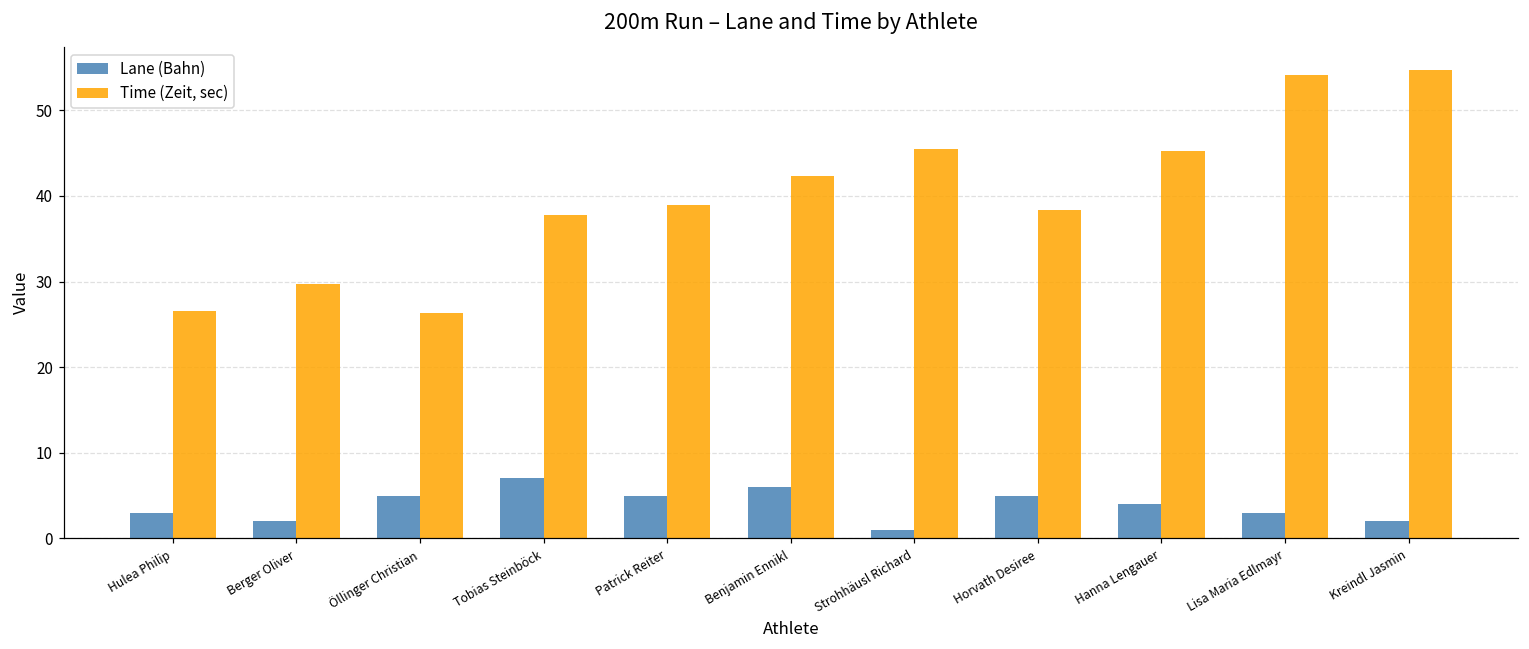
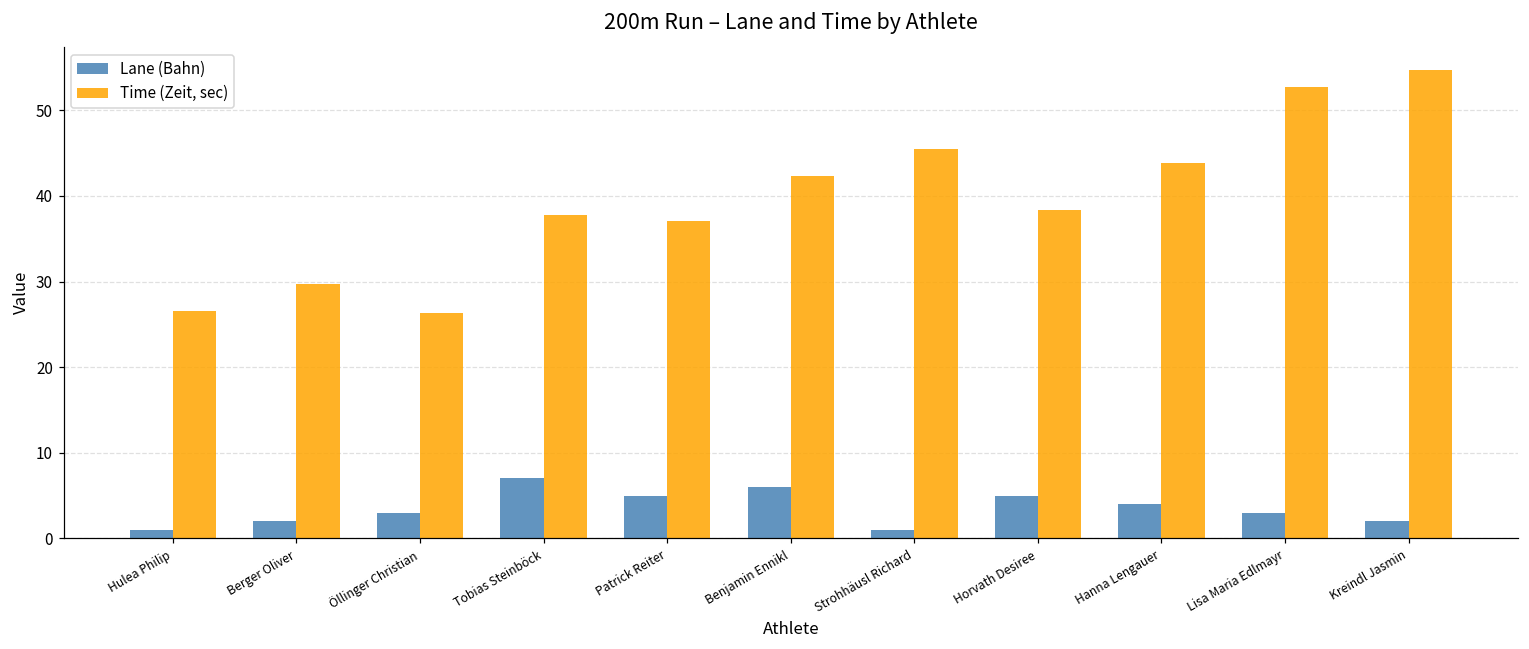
Lane (Bahn), Hulea Philip: 3 -> 1
Lane (Bahn), Öllinger Christian: 5 -> 3
Time (Zeit, sec), Patrick Reiter: 39 -> 37
Time (Zeit, sec), Hanna Lengauer: 45 -> 44
Time (Zeit, sec), Lisa Maria Edlmayr: 54 -> 53
